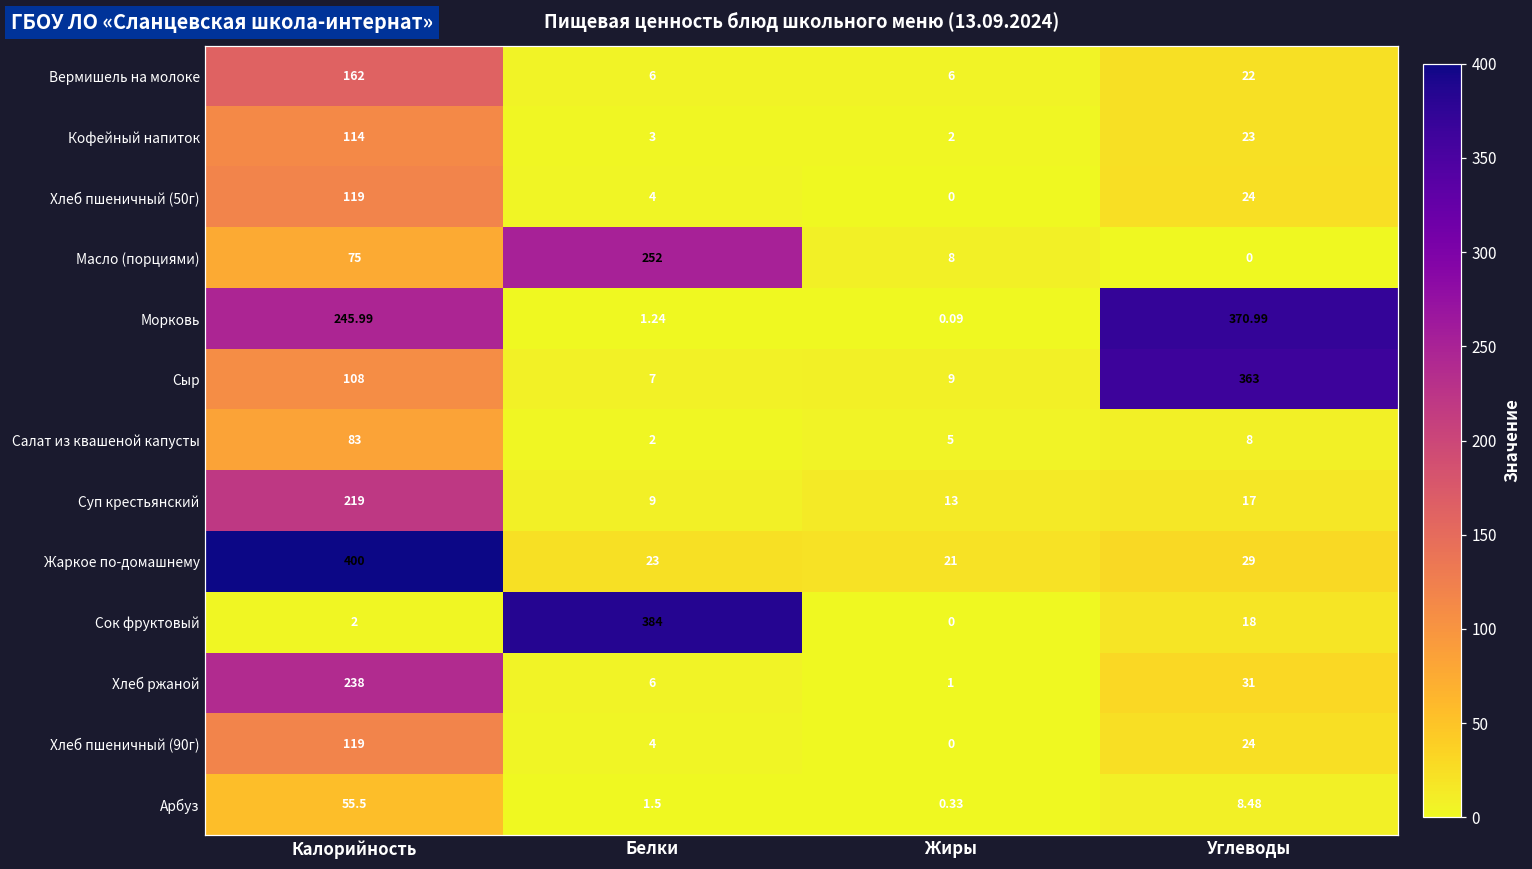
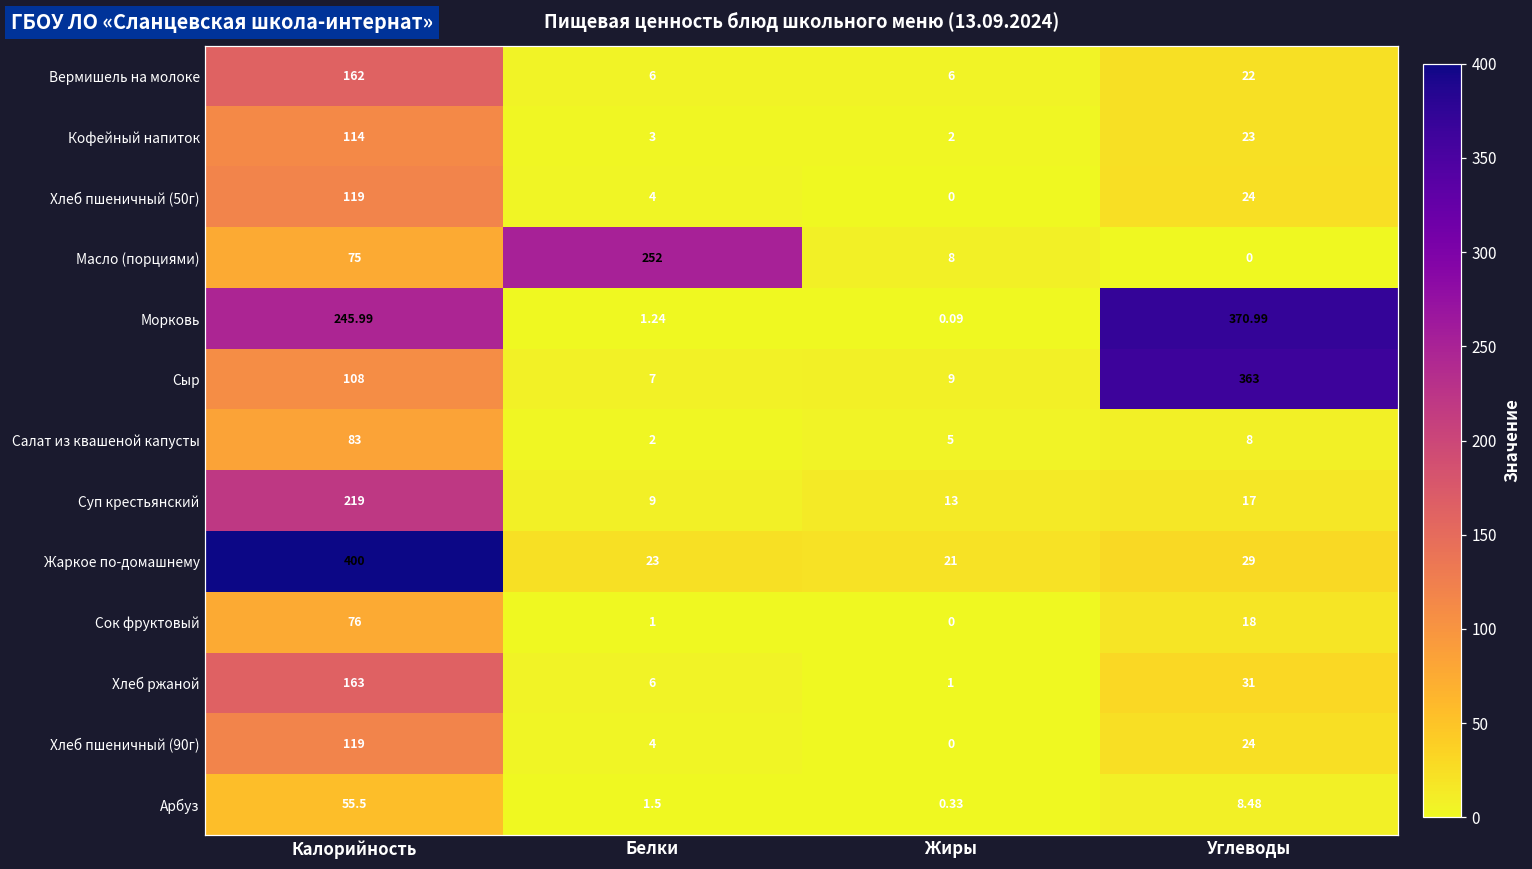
Сок фруктовый, Калорийность: 2 -> 76
Сок фруктовый, Белки: 384 -> 1
Хлеб ржаной, Калорийность: 238 -> 163
